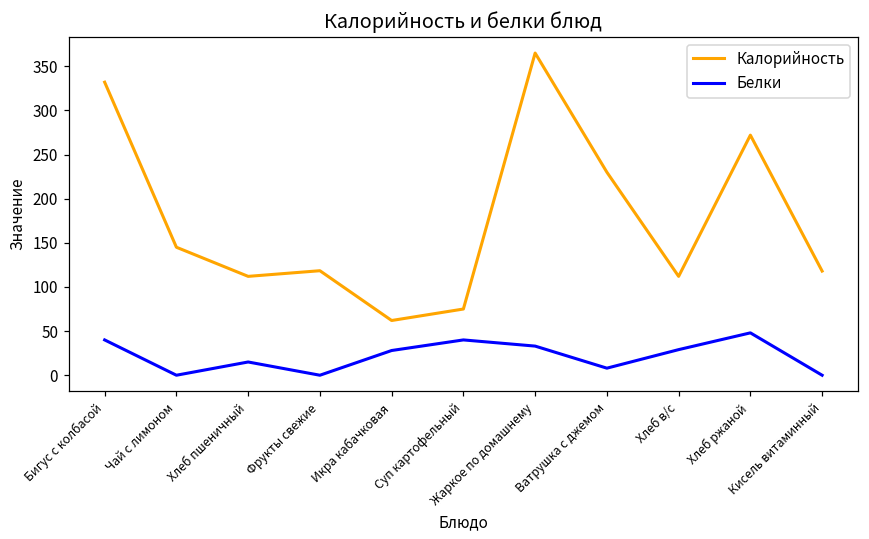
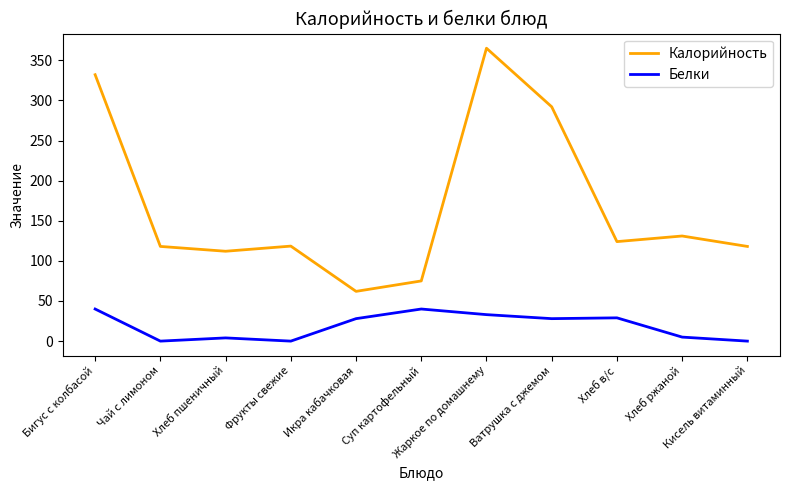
Калорийность, Чай с лимоном: 150 -> 120
Белки, Хлеб пшеничный: 20 -> 0
Калорийность, Ватрушка с джемом: 230 -> 290
Белки, Ватрушка с джемом: 10 -> 30
Калорийность, Хлеб в/с: 110 -> 120
Калорийность, Хлеб ржаной: 270 -> 130
Белки, Хлеб ржаной: 50 -> 10
